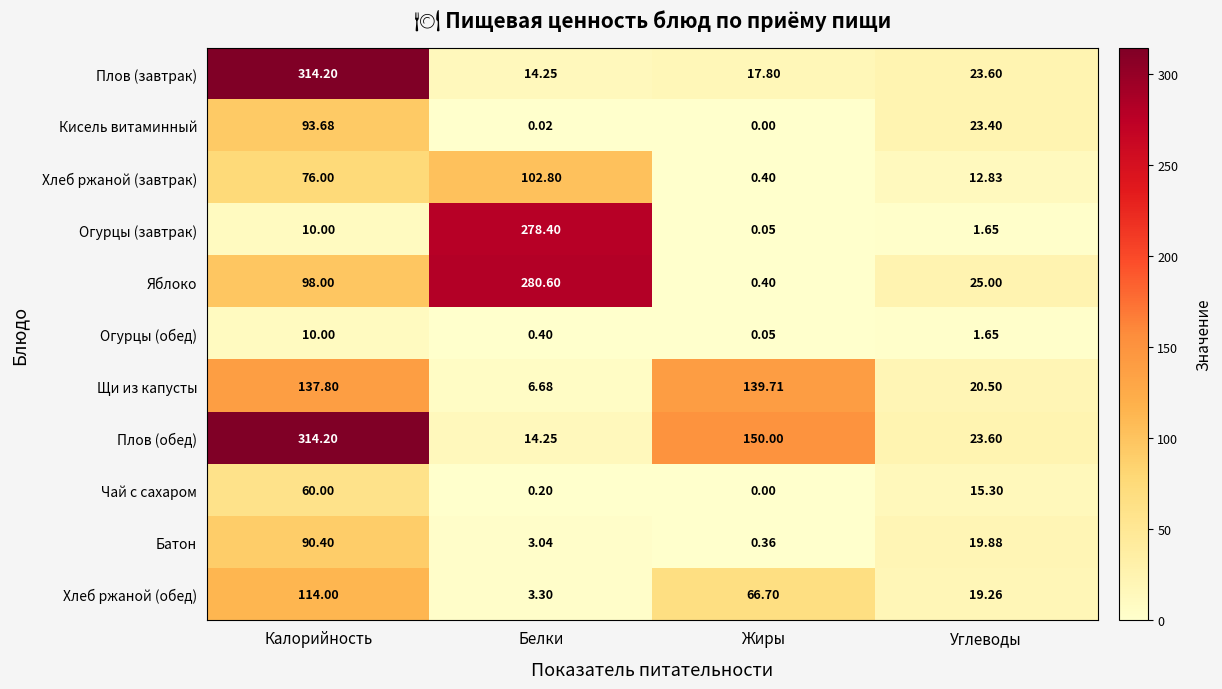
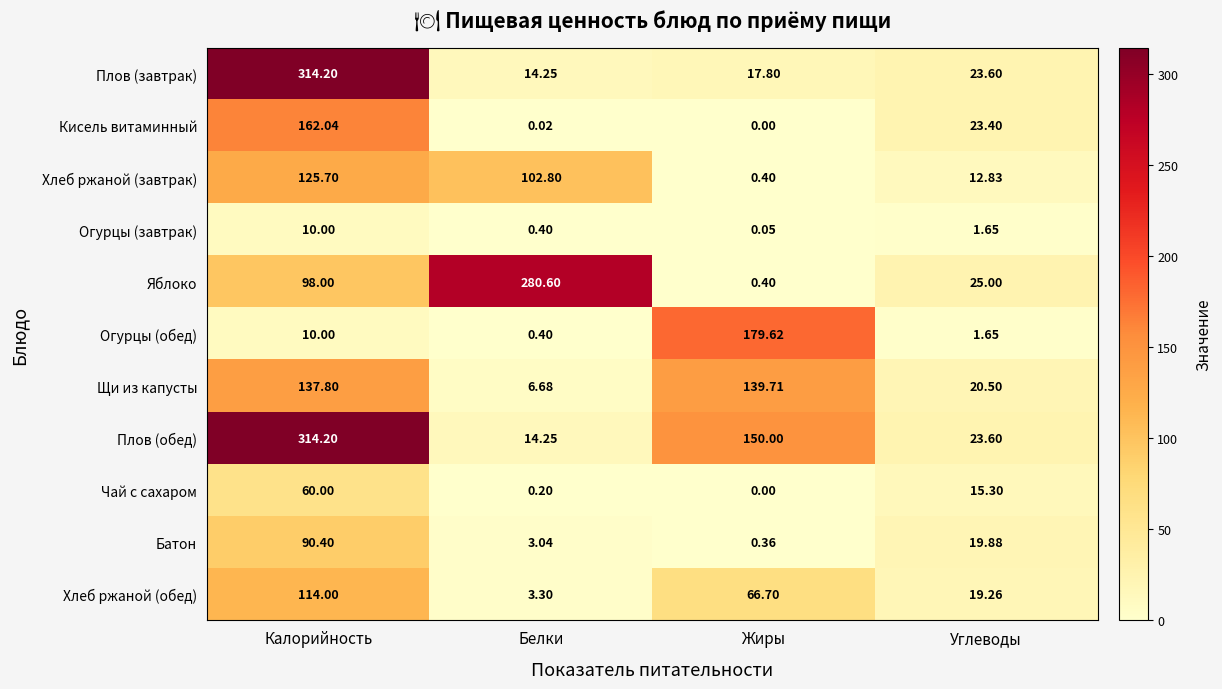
Кисель витаминный, Калорийность: 93.68 -> 162.04
Хлеб ржаной (завтрак), Калорийность: 76.00 -> 125.70
Огурцы (завтрак), Белки: 278.40 -> 0.40
Огурцы (обед), Жиры: 0.05 -> 179.62
